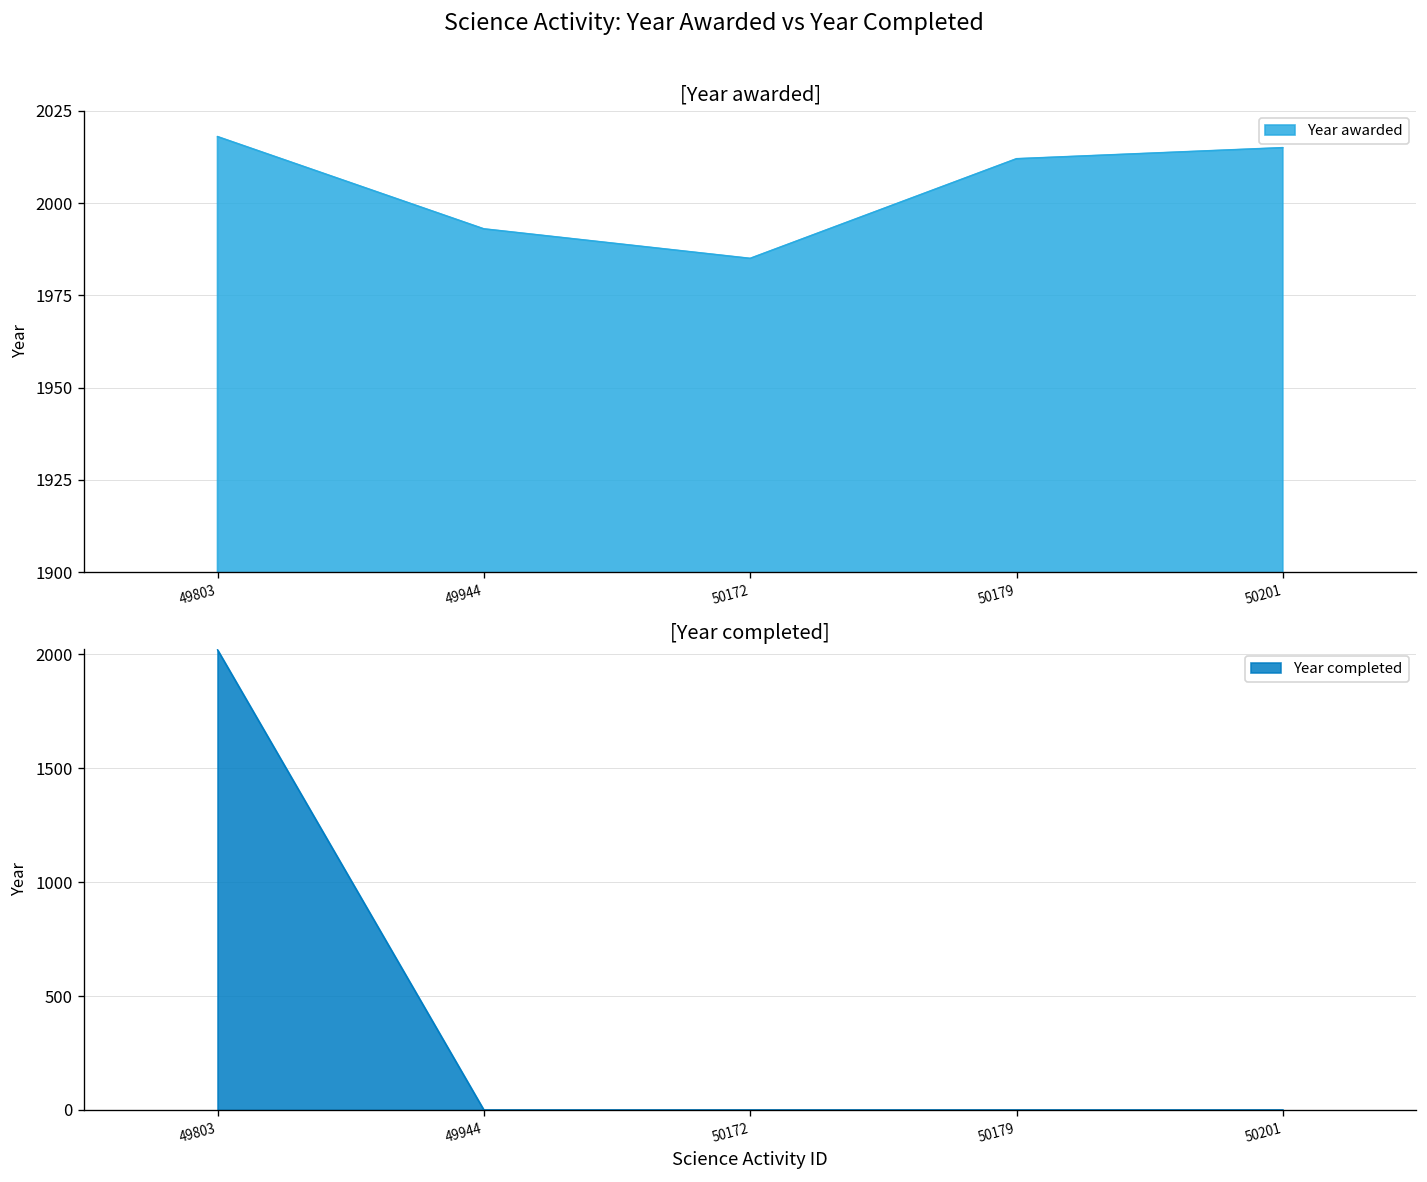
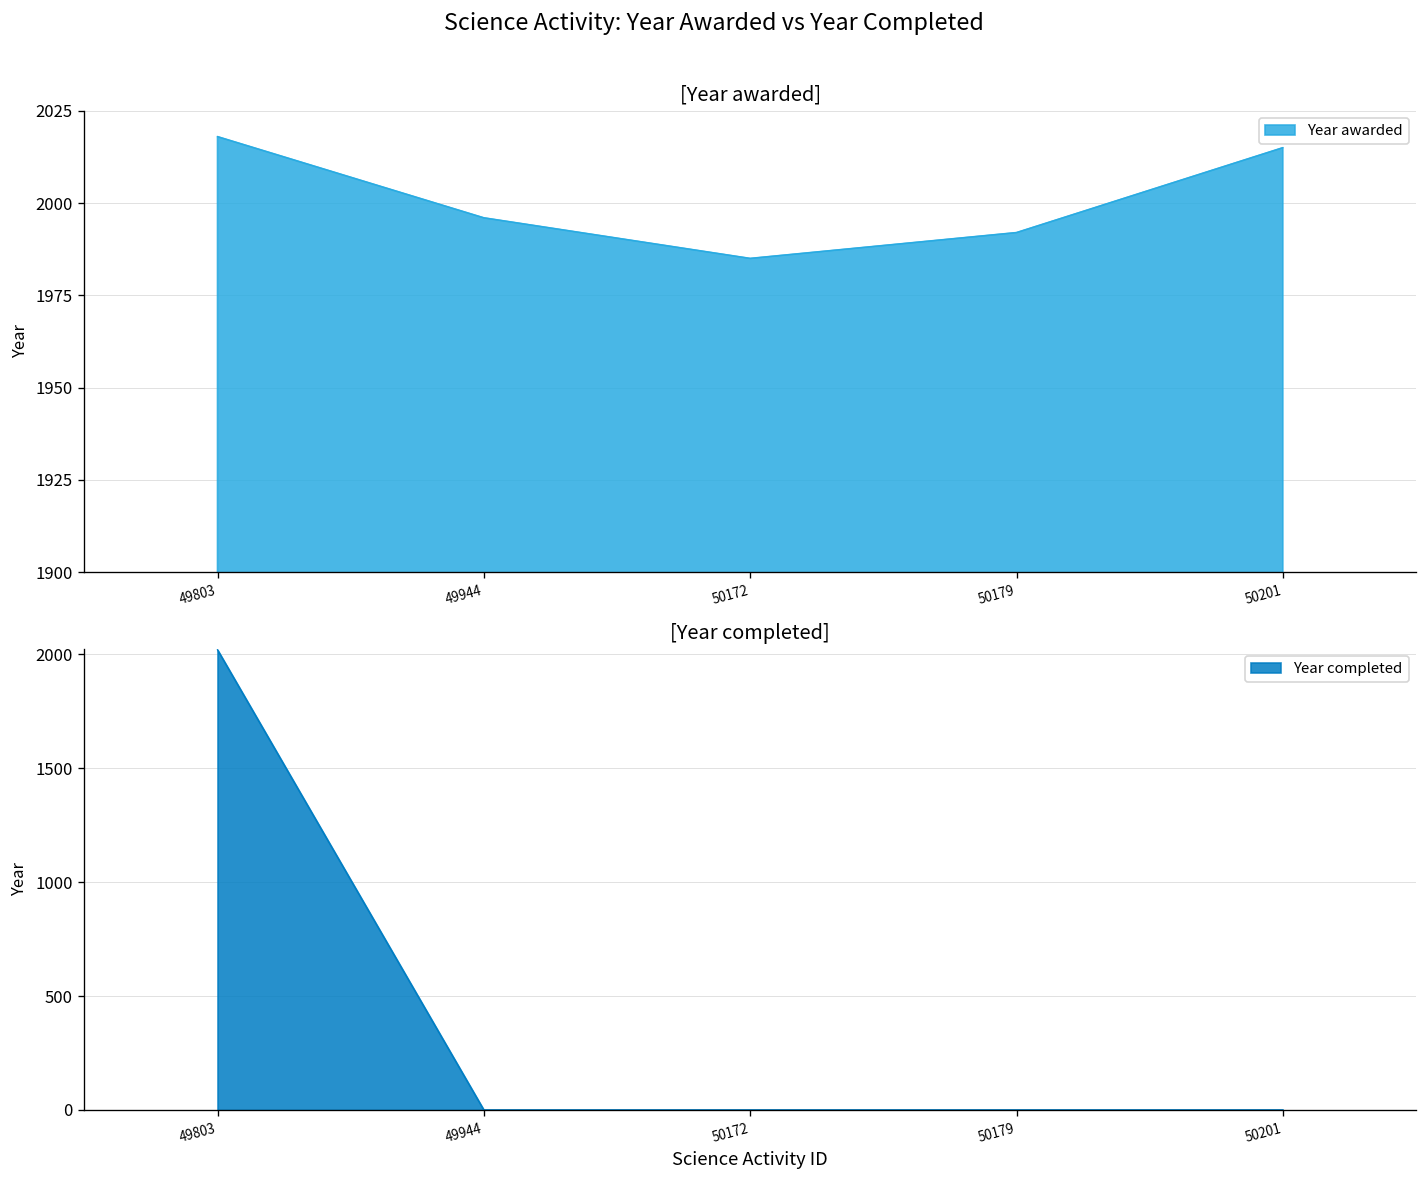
[Year awarded], 49944: 1993 -> 1996
[Year awarded], 50179: 2012 -> 1992
